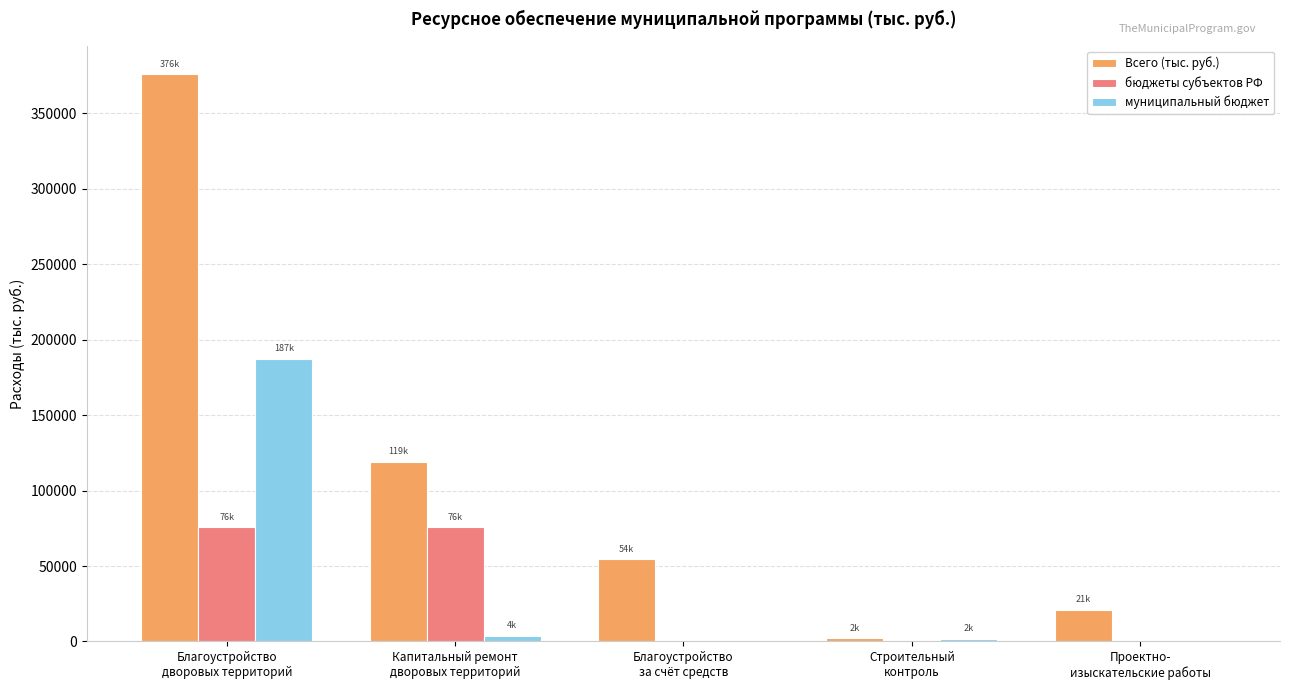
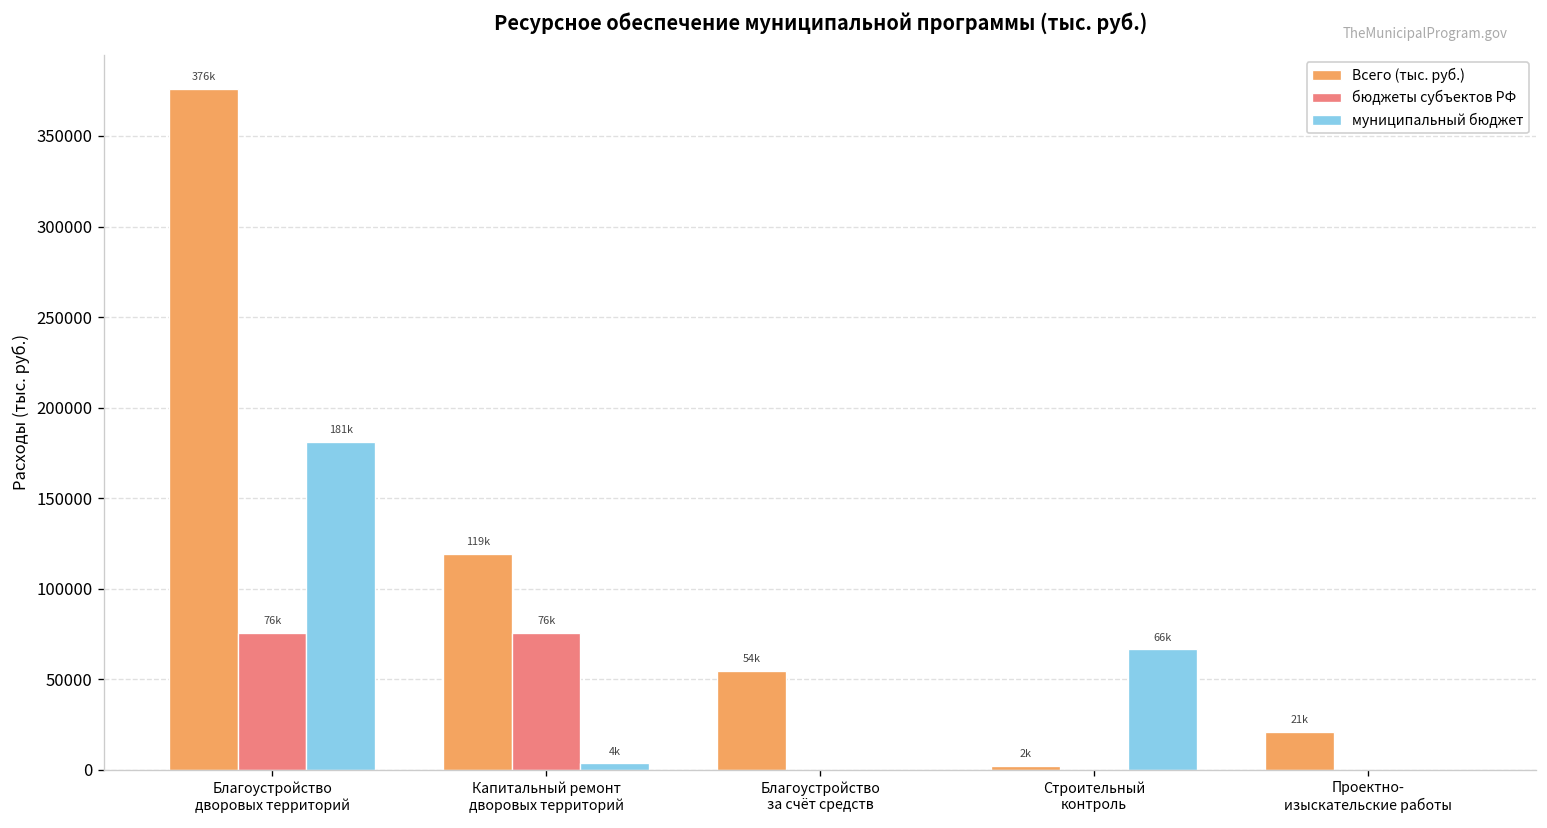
муниципальный бюджет, Благоустройство дворовых территорий: 187k -> 181k
муниципальный бюджет, Строительный контроль: 2k -> 66k
